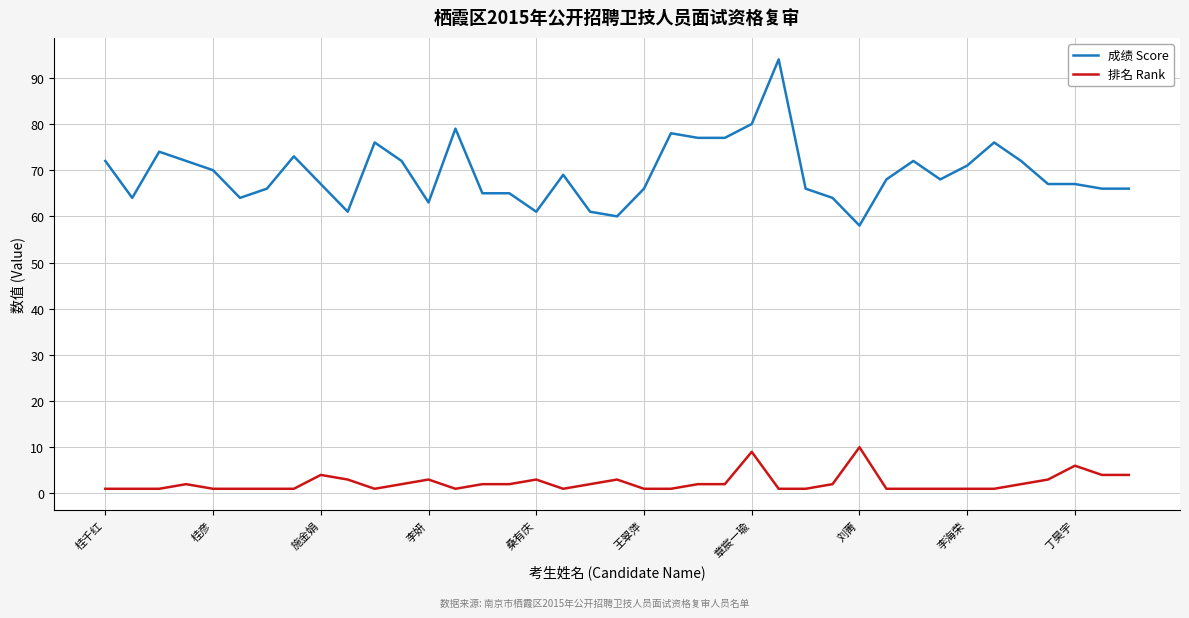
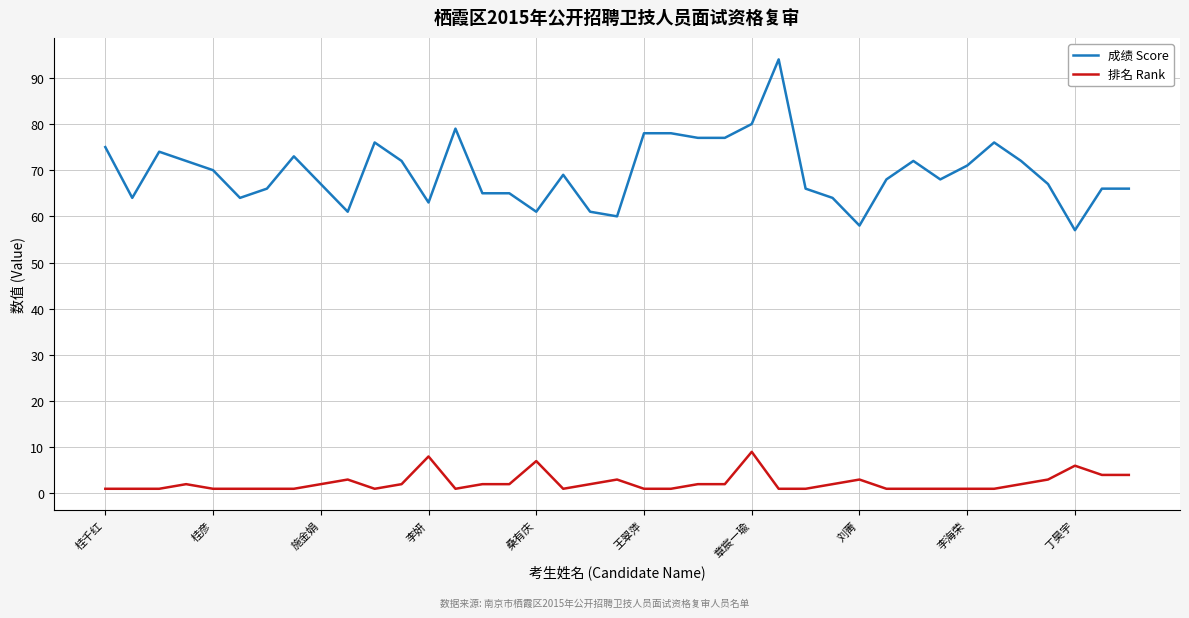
成绩 Score, 桂千红: 72 -> 75
排名 Rank, 施金娟: 4 -> 2
排名 Rank, 李妍: 3 -> 8
排名 Rank, 桑有庆: 3 -> 7
成绩 Score, 王翠萍: 66 -> 78
排名 Rank, 刘菁: 10 -> 3
成绩 Score, 丁昊宇: 67 -> 57
